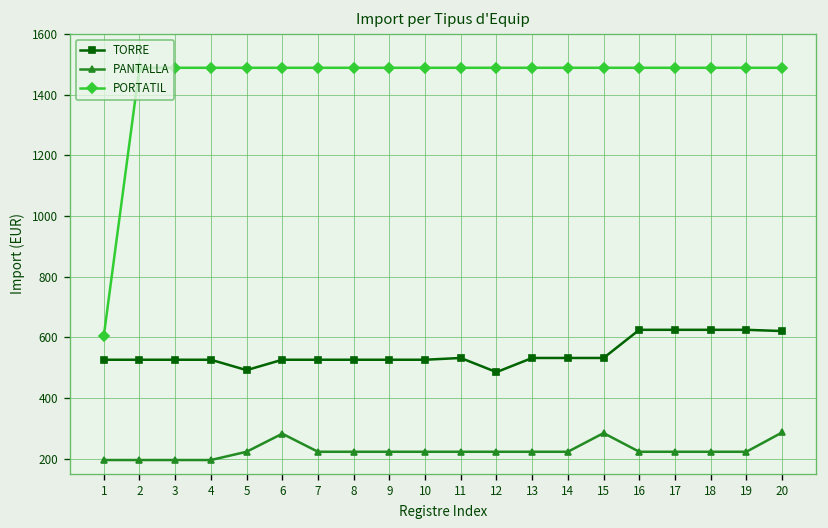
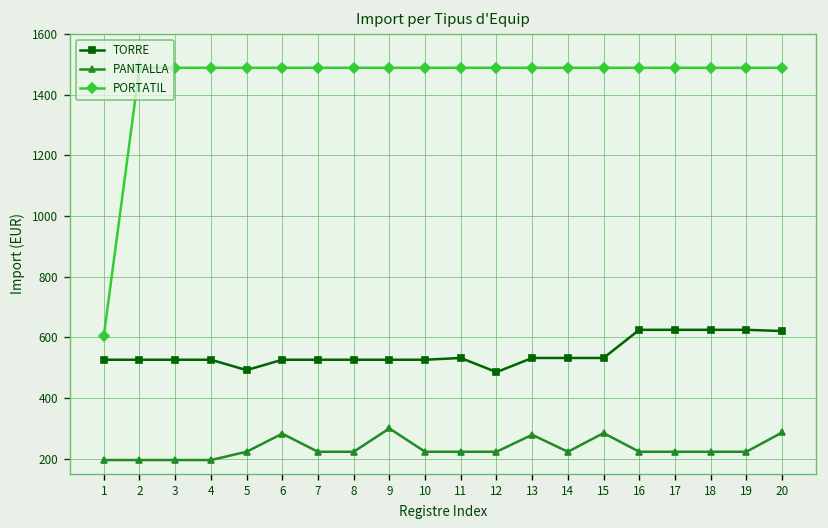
PANTALLA, 9: 220 -> 300
PANTALLA, 13: 220 -> 280
